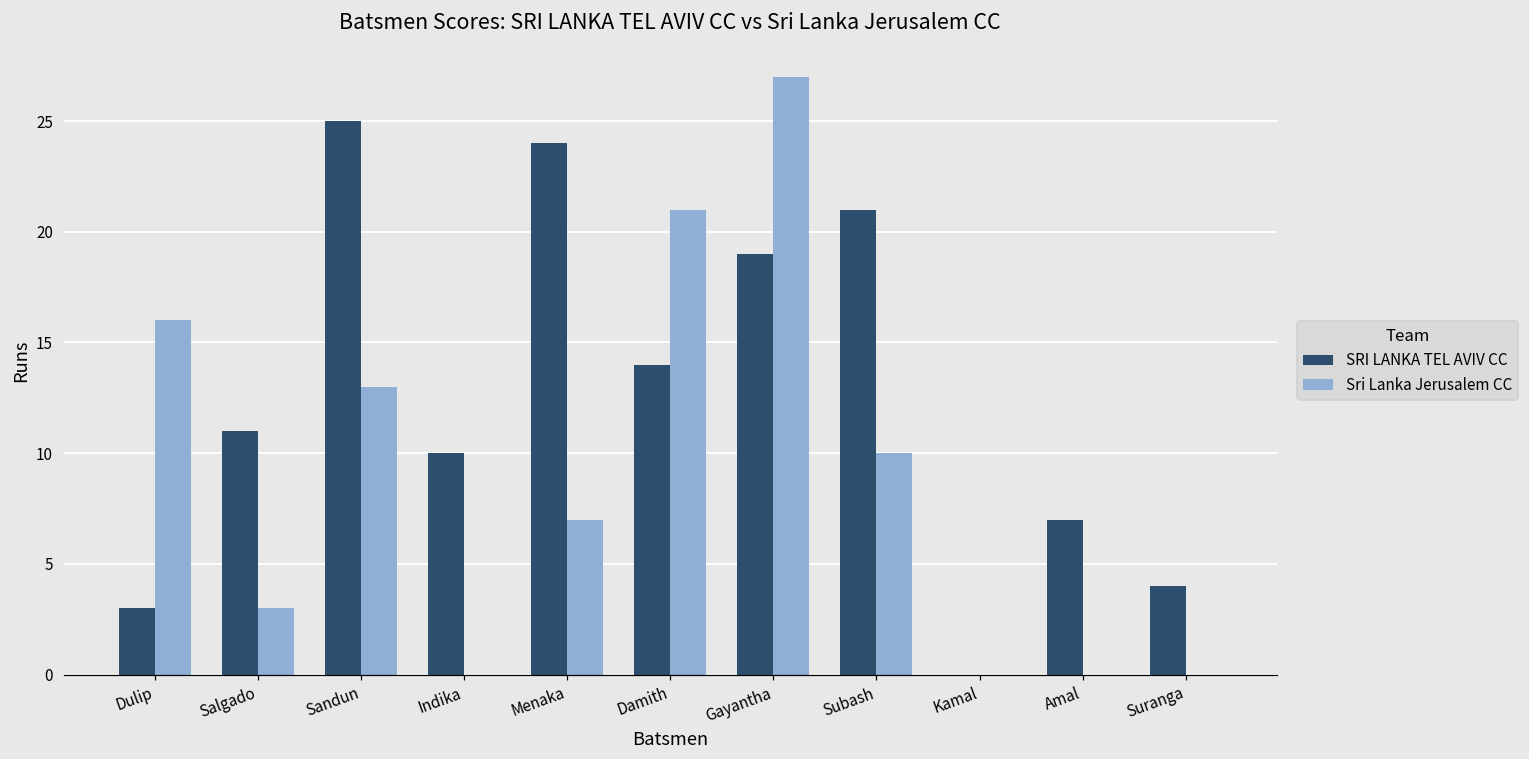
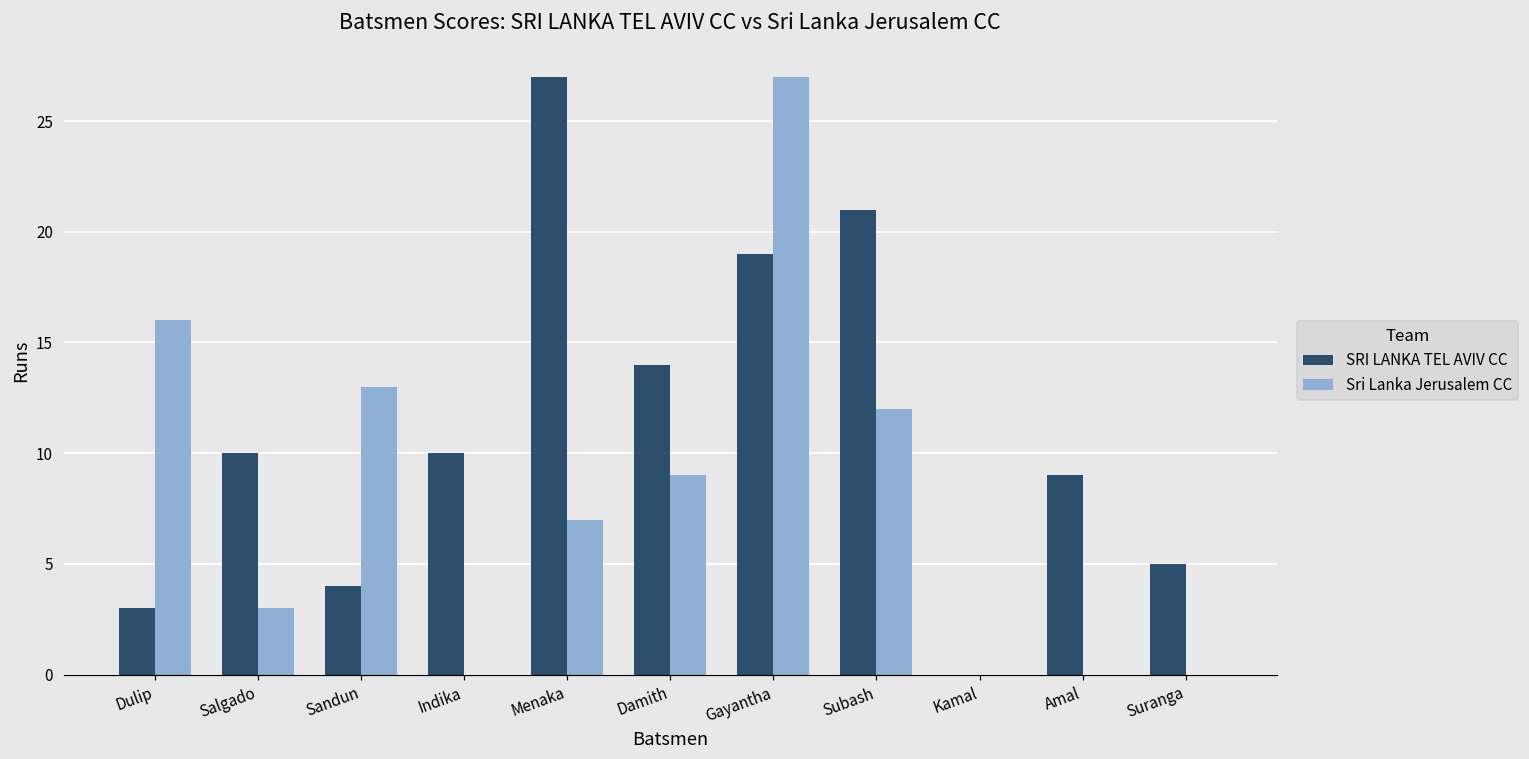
SRI LANKA TEL AVIV CC, Salgado: 11 -> 10
SRI LANKA TEL AVIV CC, Sandun: 25 -> 4
SRI LANKA TEL AVIV CC, Menaka: 24 -> 27
Sri Lanka Jerusalem CC, Damith: 21 -> 9
Sri Lanka Jerusalem CC, Subash: 10 -> 12
SRI LANKA TEL AVIV CC, Amal: 7 -> 9
SRI LANKA TEL AVIV CC, Suranga: 4 -> 5
